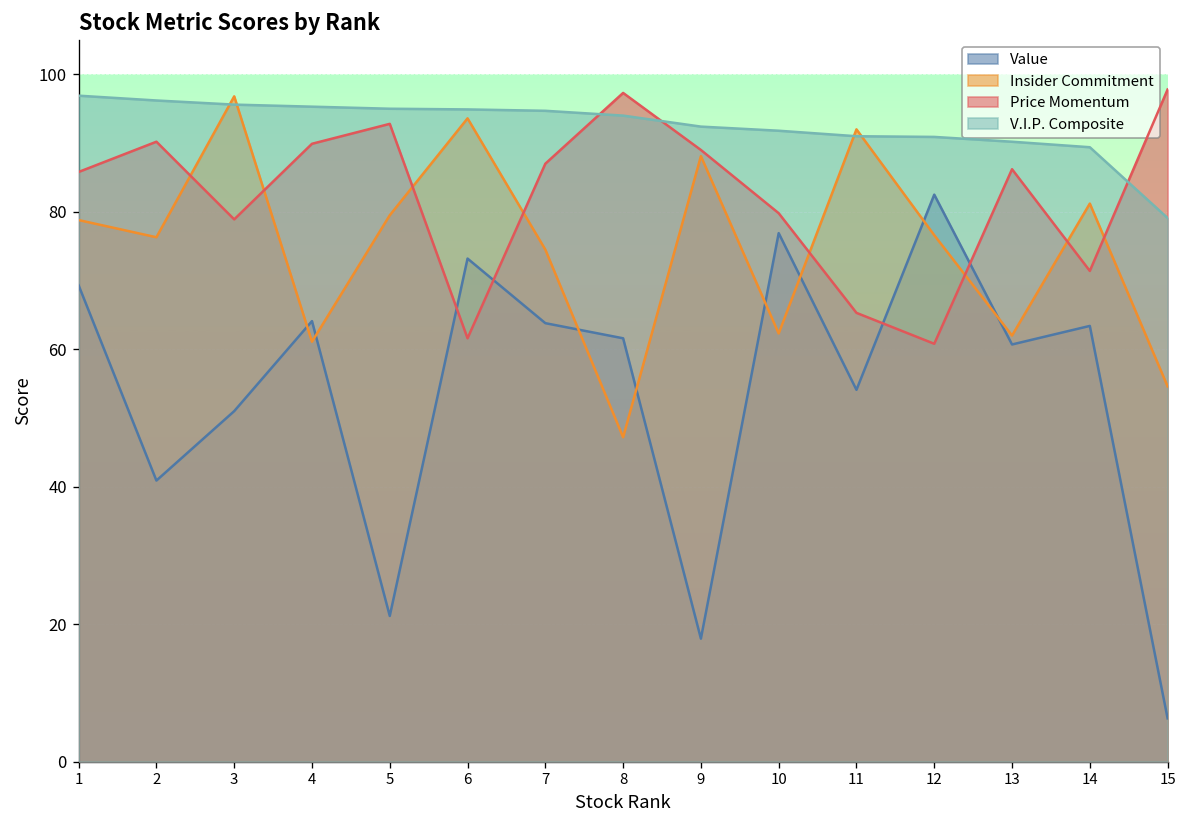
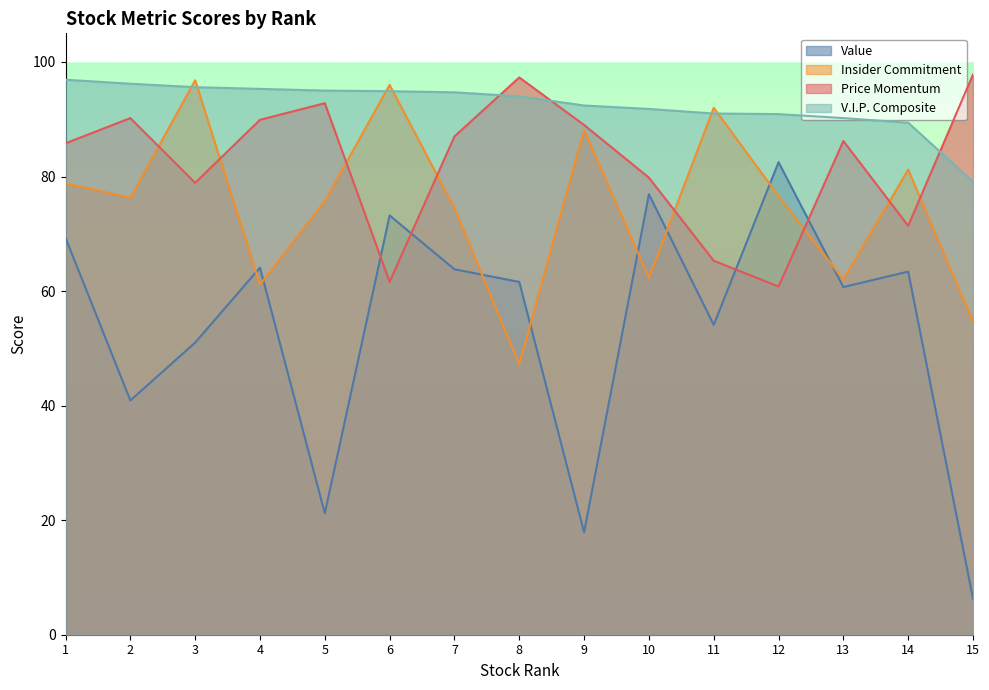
Insider Commitment, 5: 80 -> 76
Insider Commitment, 6: 94 -> 96
